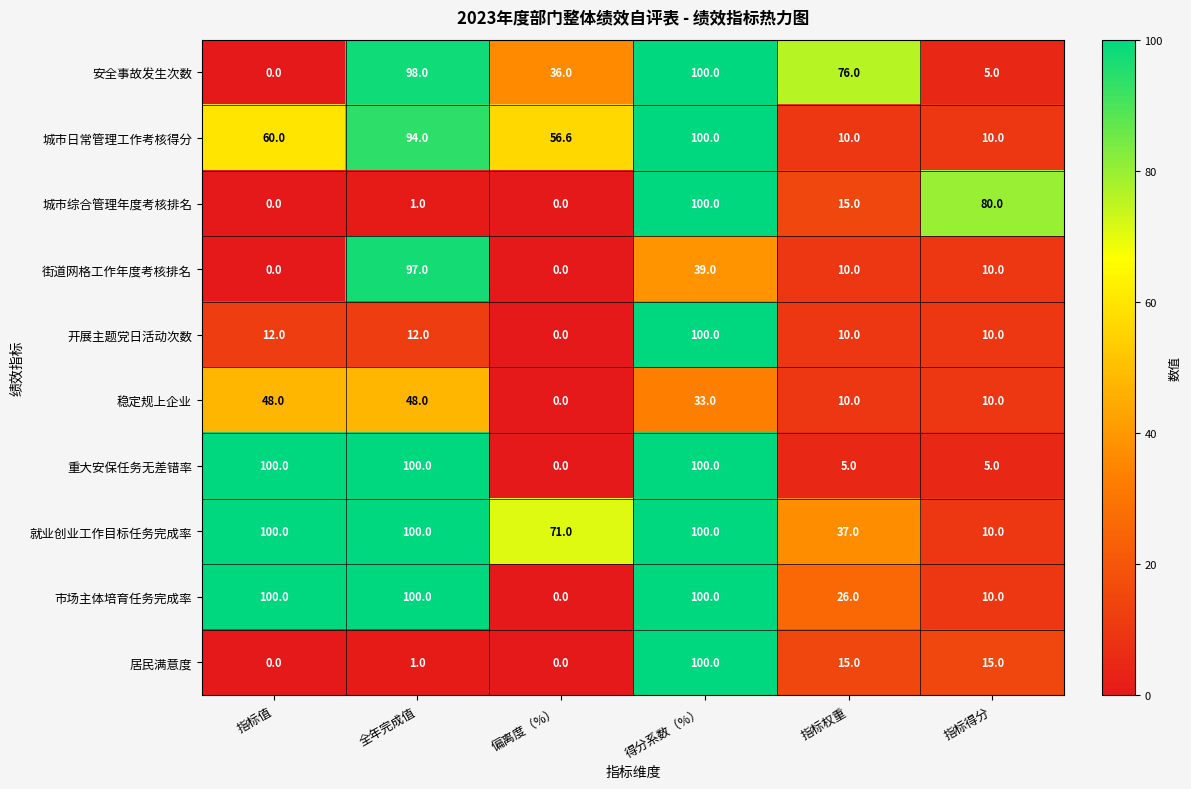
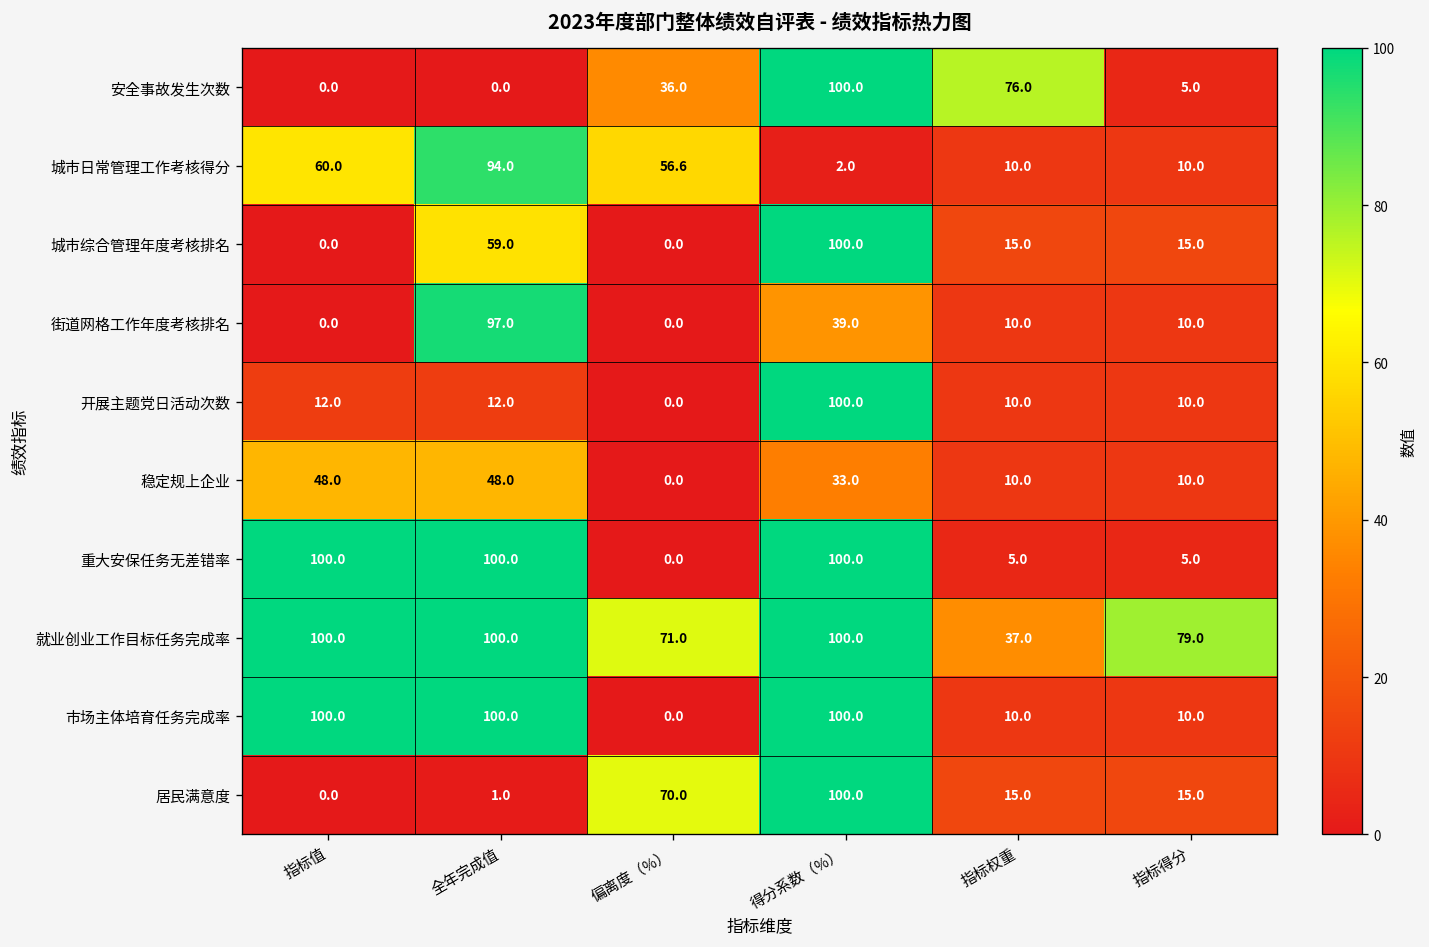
安全事故发生次数, 全年完成值: 98.0 -> 0.0
城市日常管理工作考核得分, 得分系数（%）: 100.0 -> 2.0
城市综合管理年度考核排名, 全年完成值: 1.0 -> 59.0
城市综合管理年度考核排名, 指标得分: 80.0 -> 15.0
就业创业工作目标任务完成率, 指标得分: 10.0 -> 79.0
市场主体培育任务完成率, 指标权重: 26.0 -> 10.0
居民满意度, 偏离度（%）: 0.0 -> 70.0
